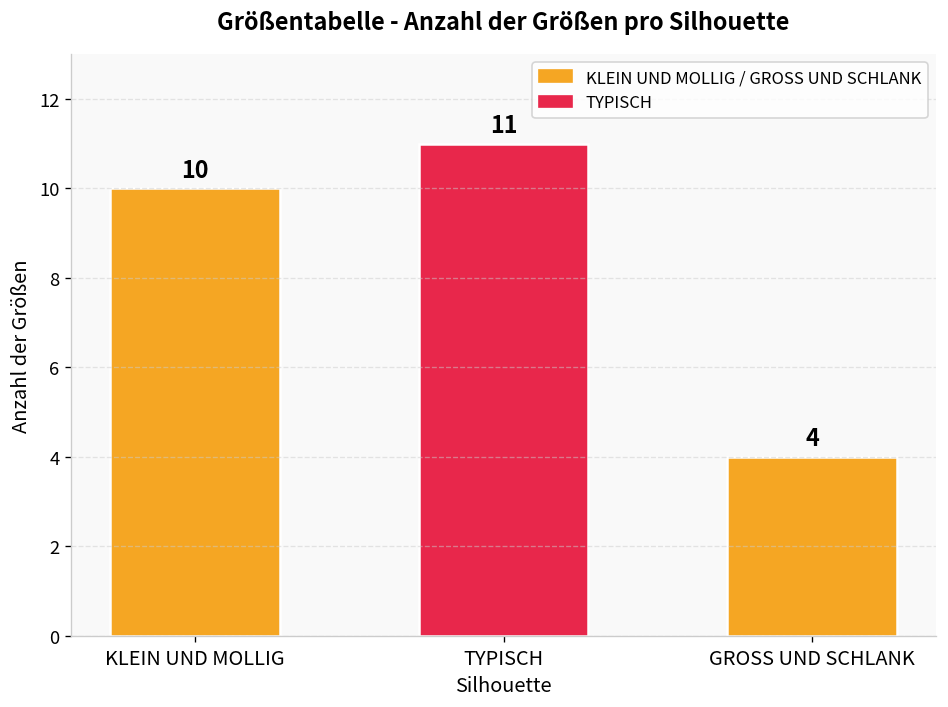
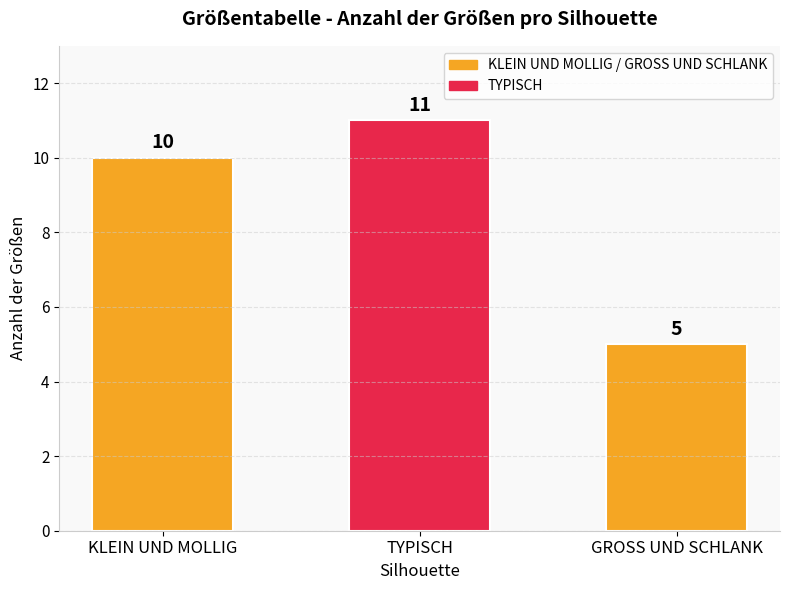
GROSS UND SCHLANK: 4 -> 5
